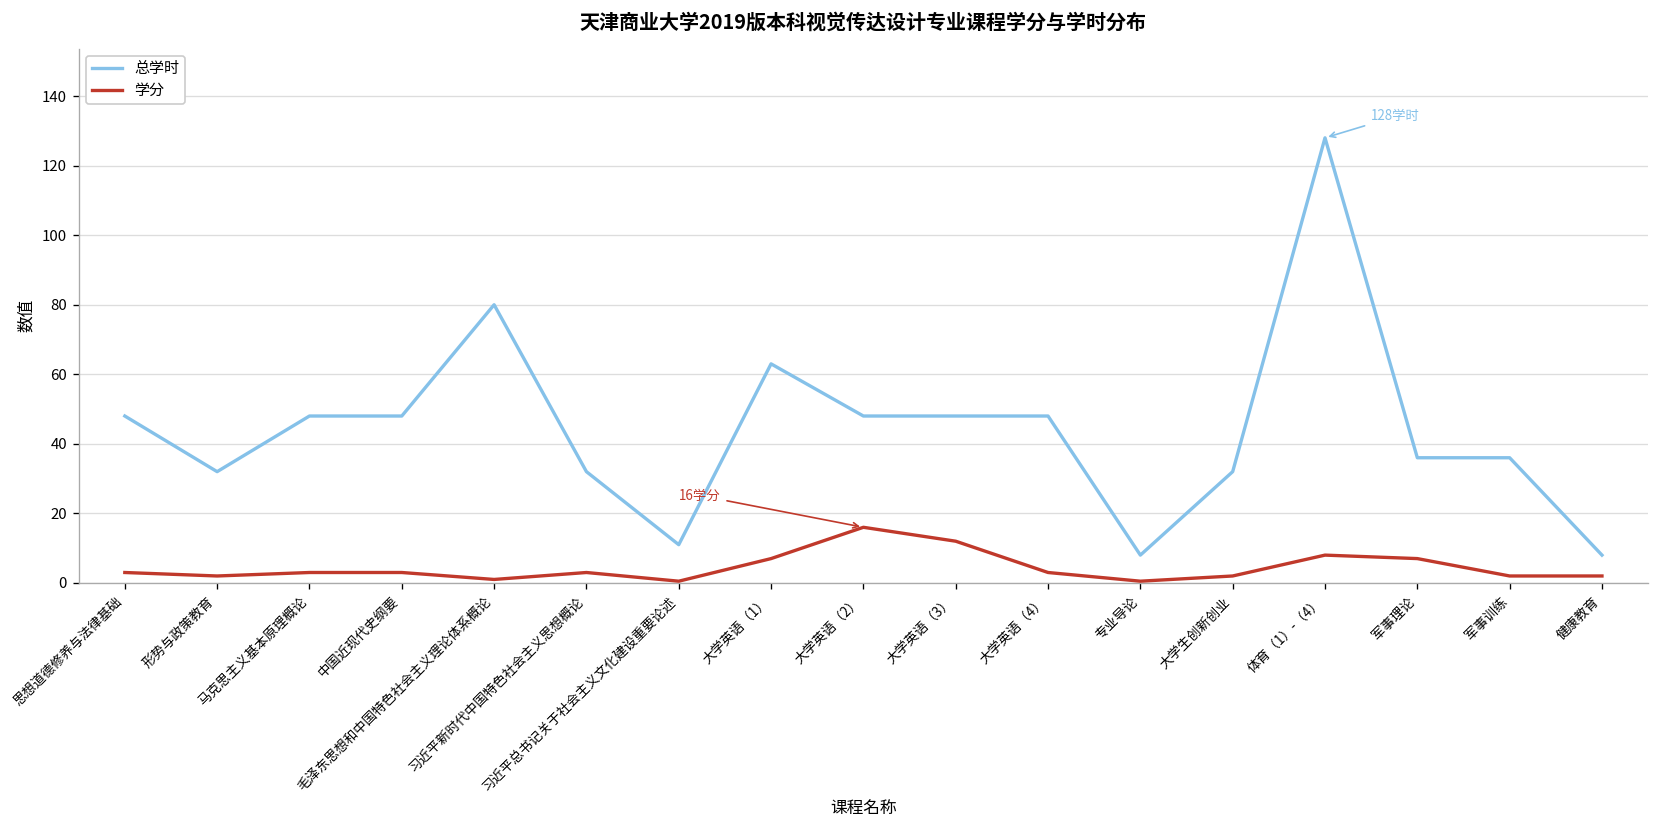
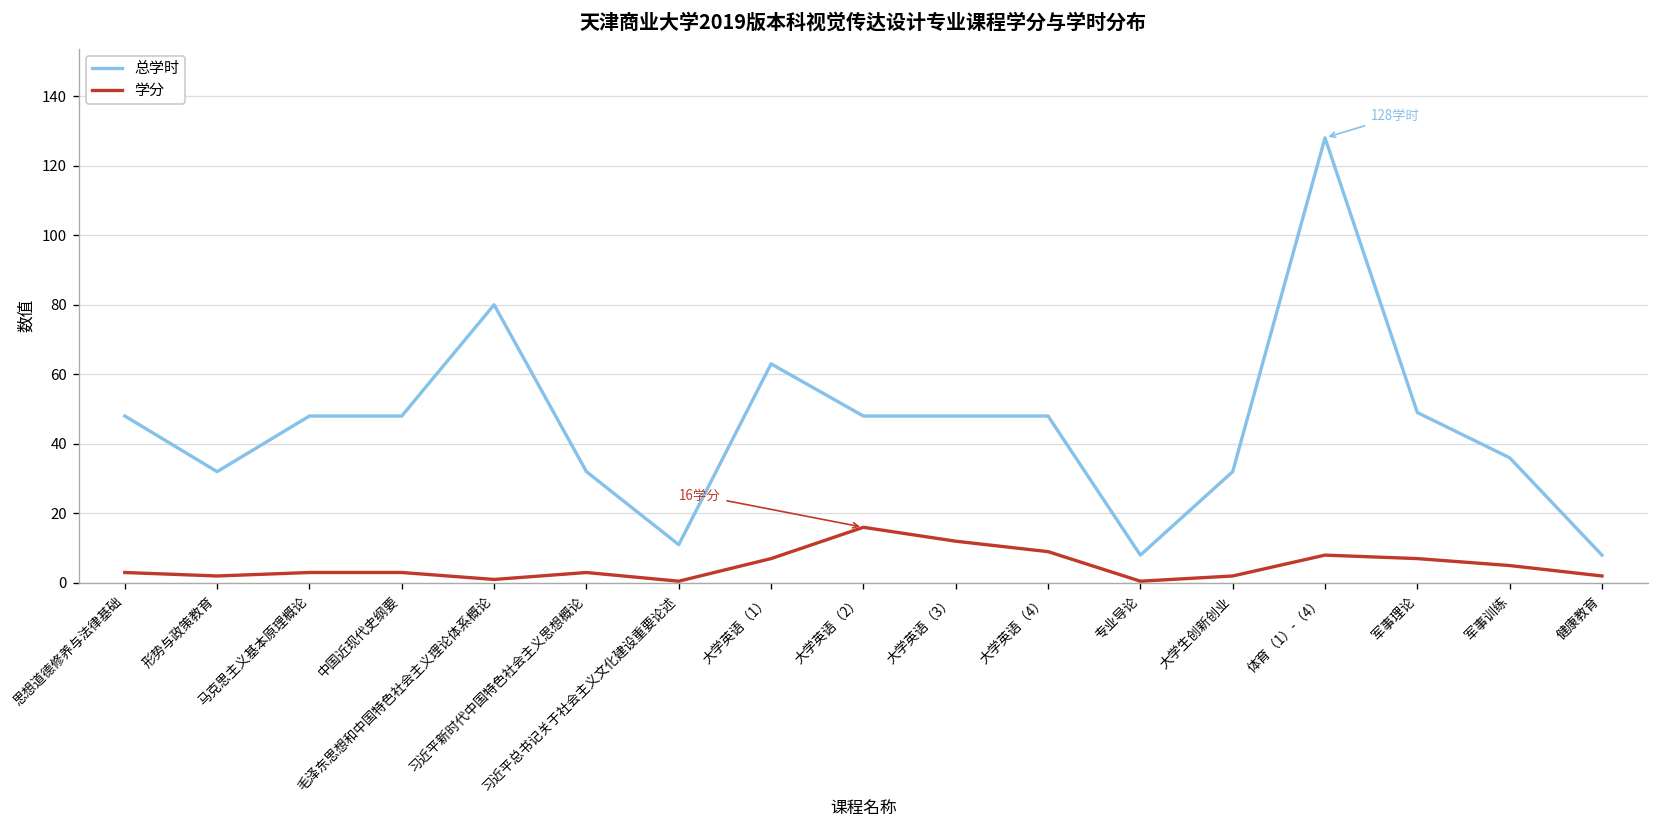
学分, 大学英语（4）: 3 -> 9
总学时, 军事理论: 36 -> 49
学分, 军事训练: 2 -> 5
